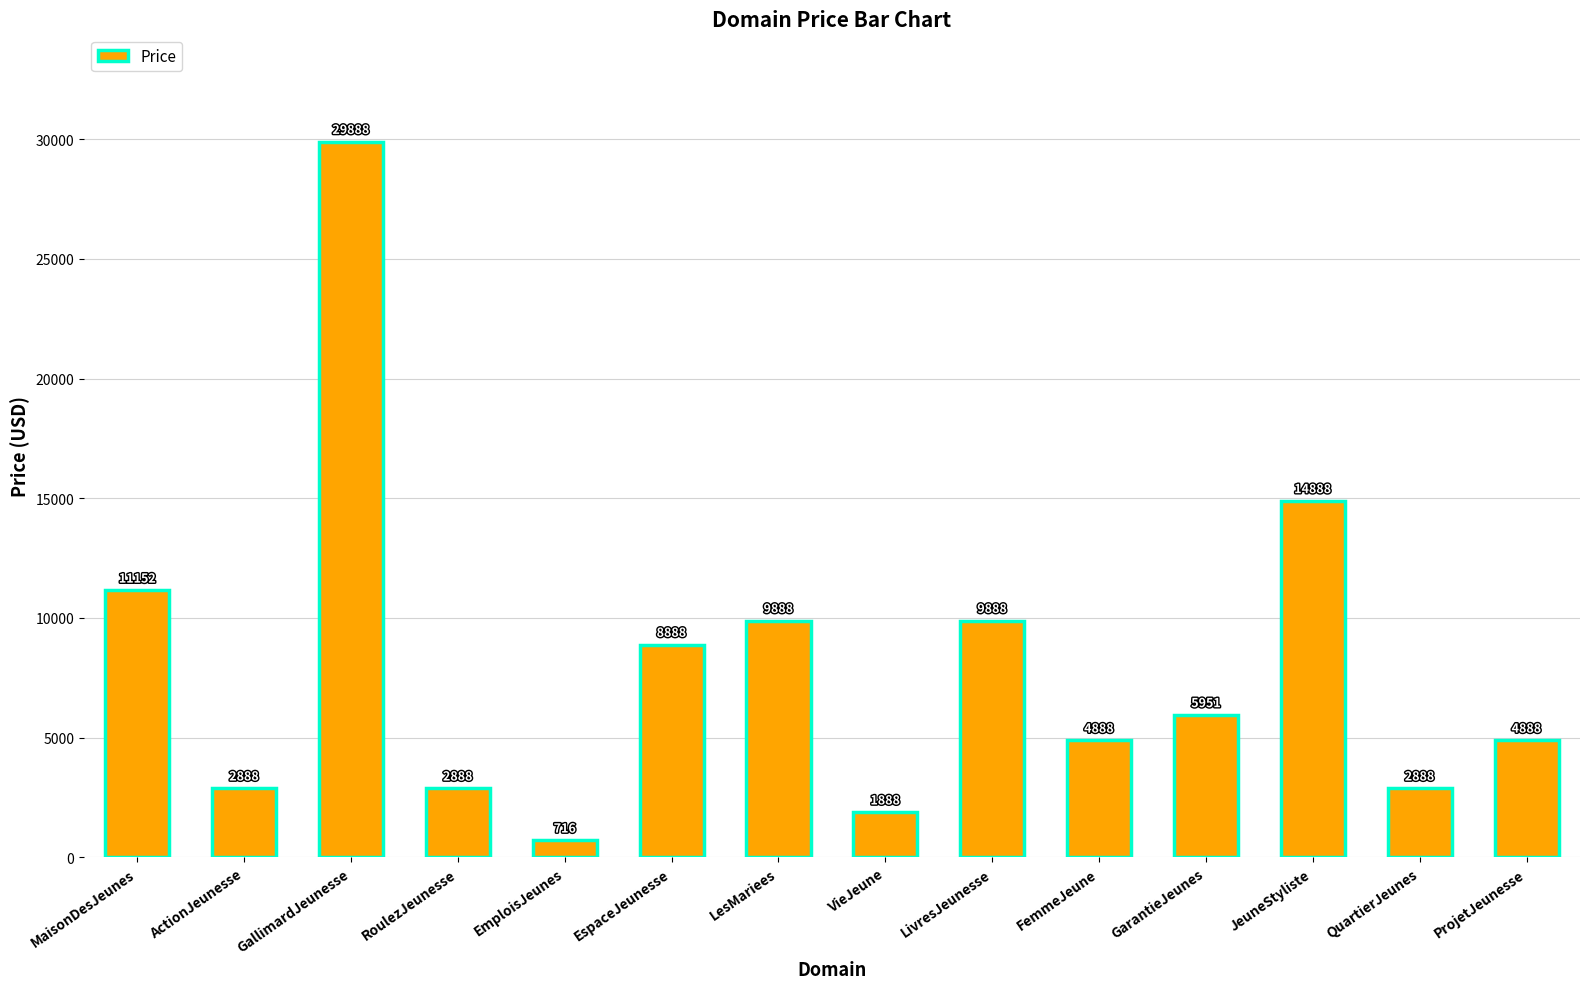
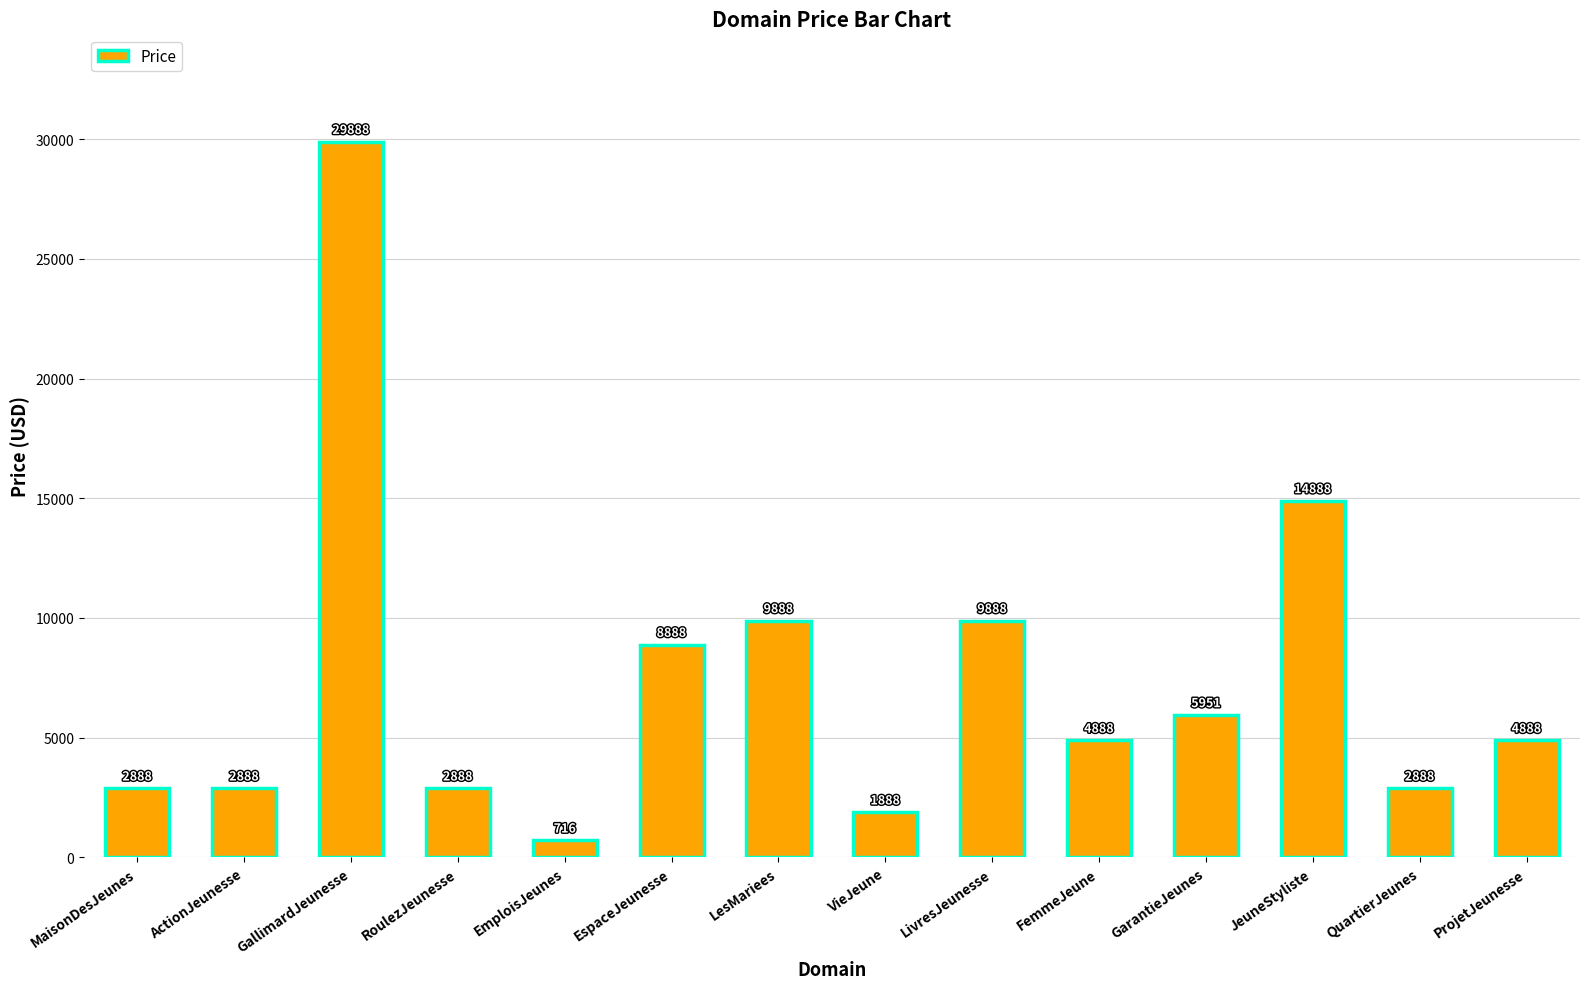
MaisonDesJeunes: 11152 -> 2888
